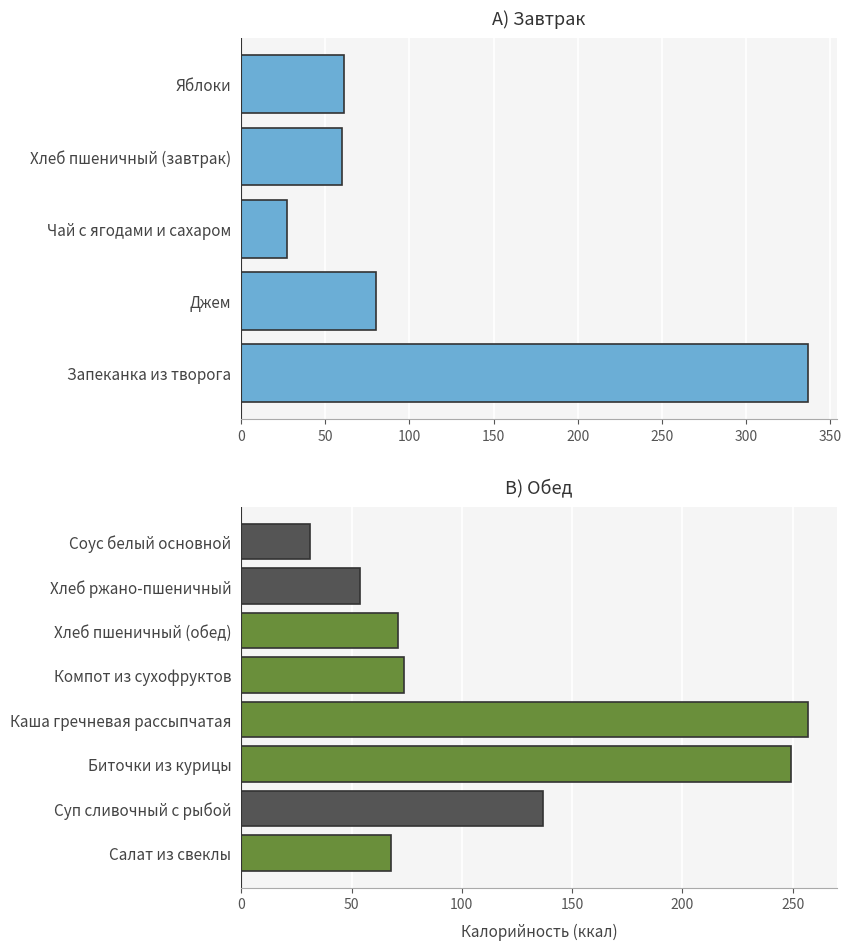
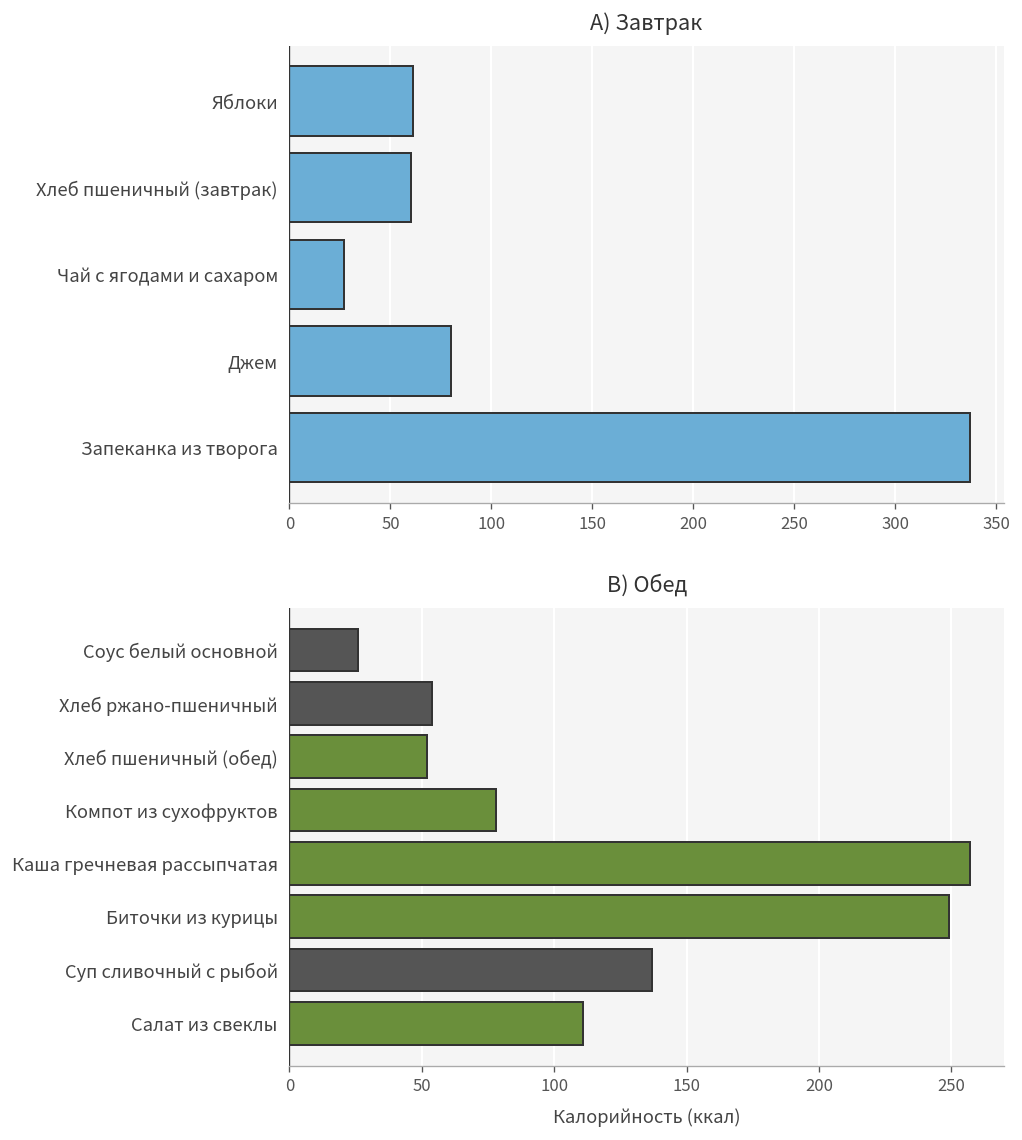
B) Обед, Соус белый основной: 31 -> 26
B) Обед, Хлеб пшеничный (обед): 71 -> 52
B) Обед, Компот из сухофруктов: 74 -> 78
B) Обед, Салат из свеклы: 68 -> 111
